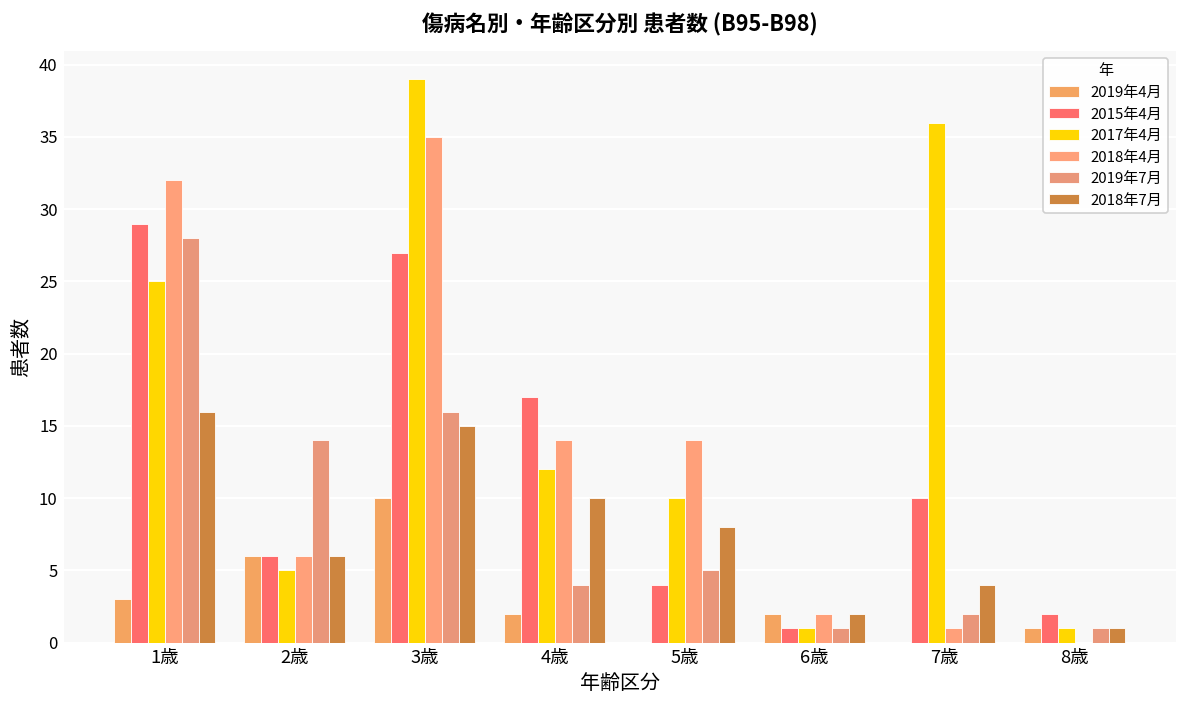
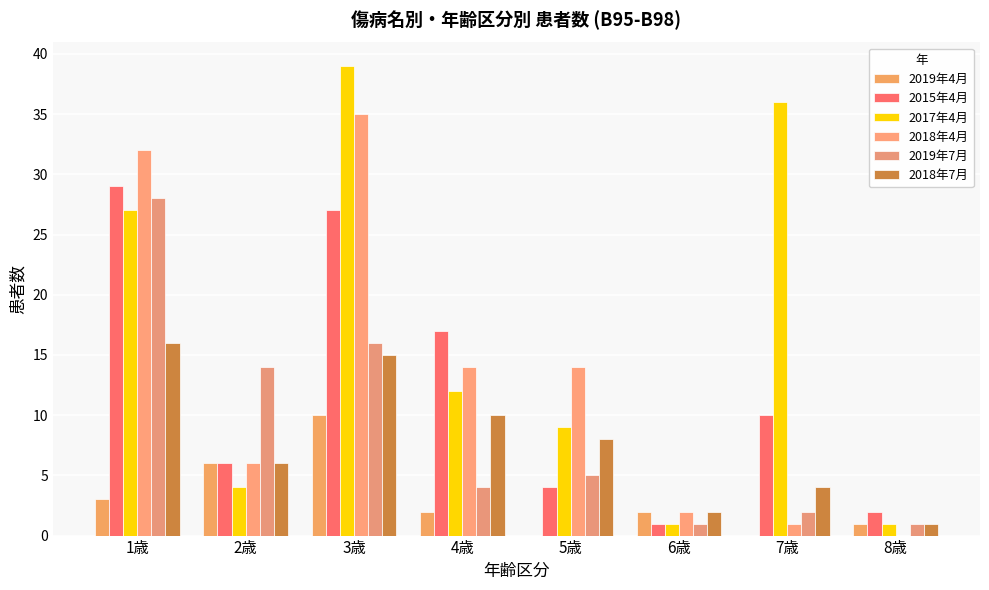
2017年4月, 1歳: 25 -> 27
2017年4月, 2歳: 5 -> 4
2017年4月, 5歳: 10 -> 9
